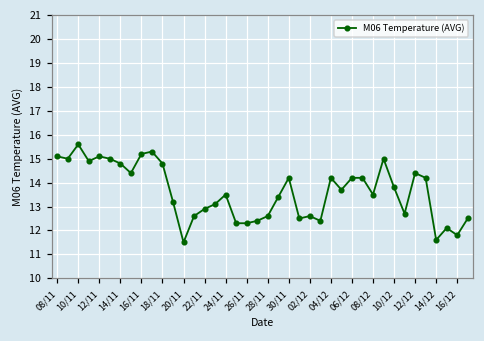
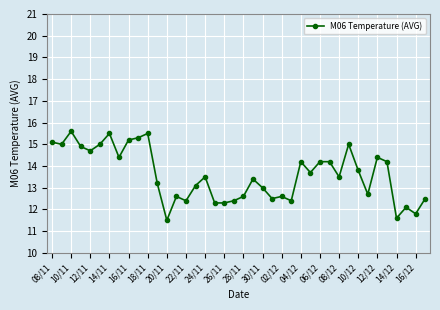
12/11: 15.1 -> 14.7
14/11: 14.8 -> 15.5
18/11: 14.8 -> 15.5
22/11: 12.9 -> 12.4
30/11: 14.2 -> 13.0
